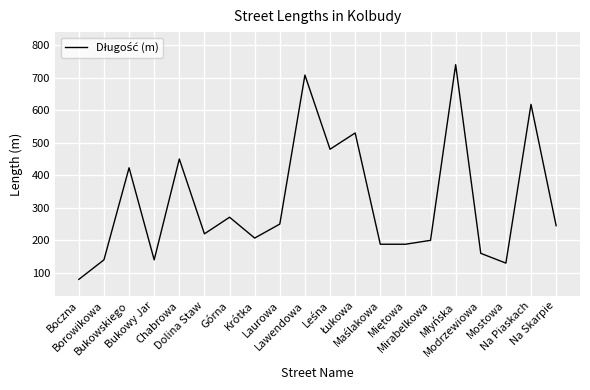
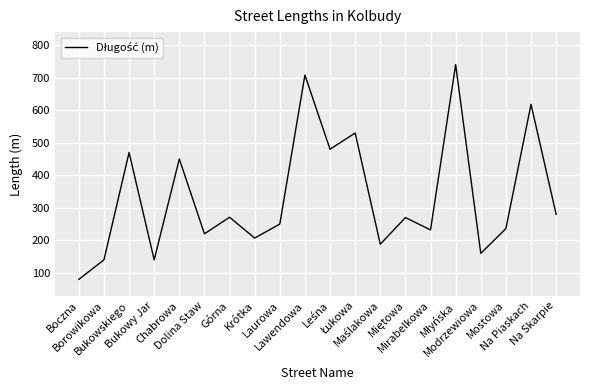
Bukowskiego: 420 -> 470
Miętowa: 190 -> 270
Mirabelkowa: 200 -> 230
Mostowa: 130 -> 240
Na Skarpie: 250 -> 280
